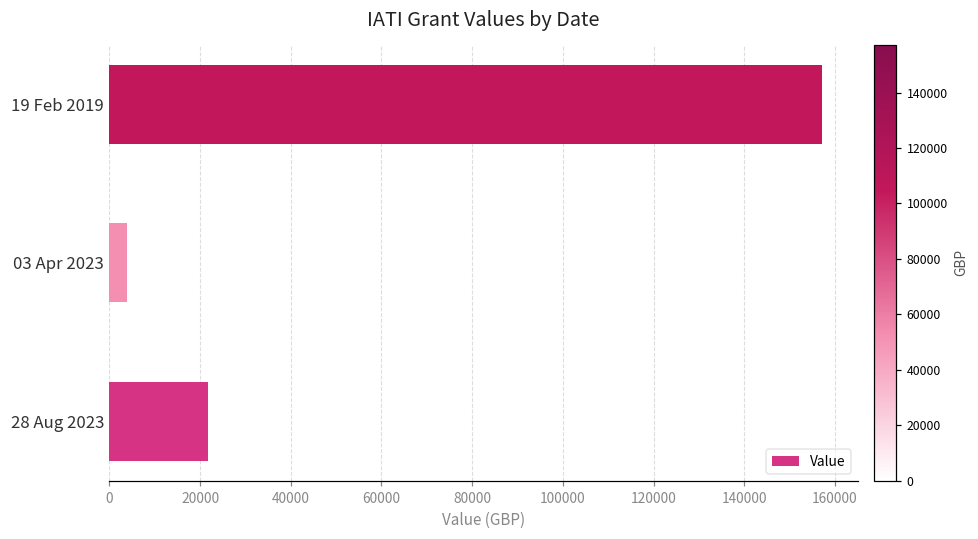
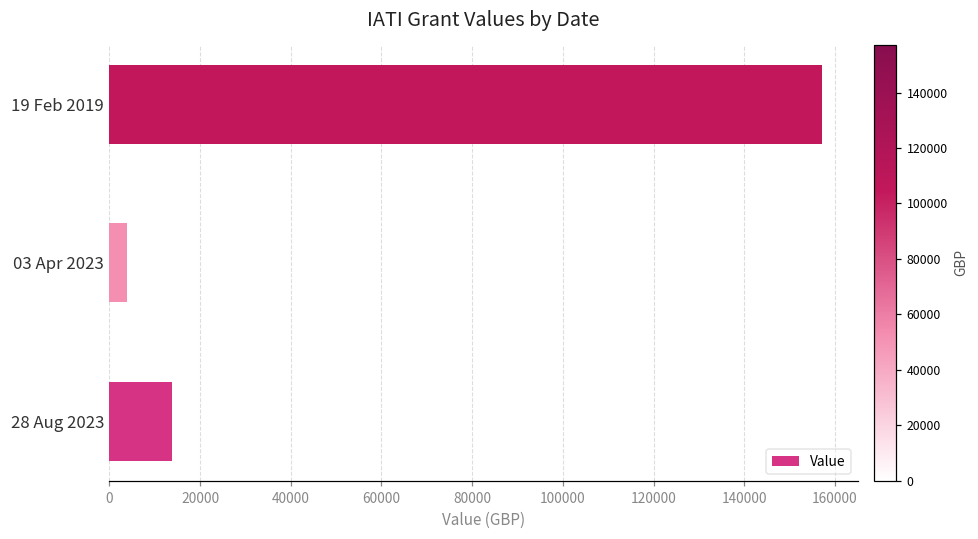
28 Aug 2023: 22000 -> 14000
